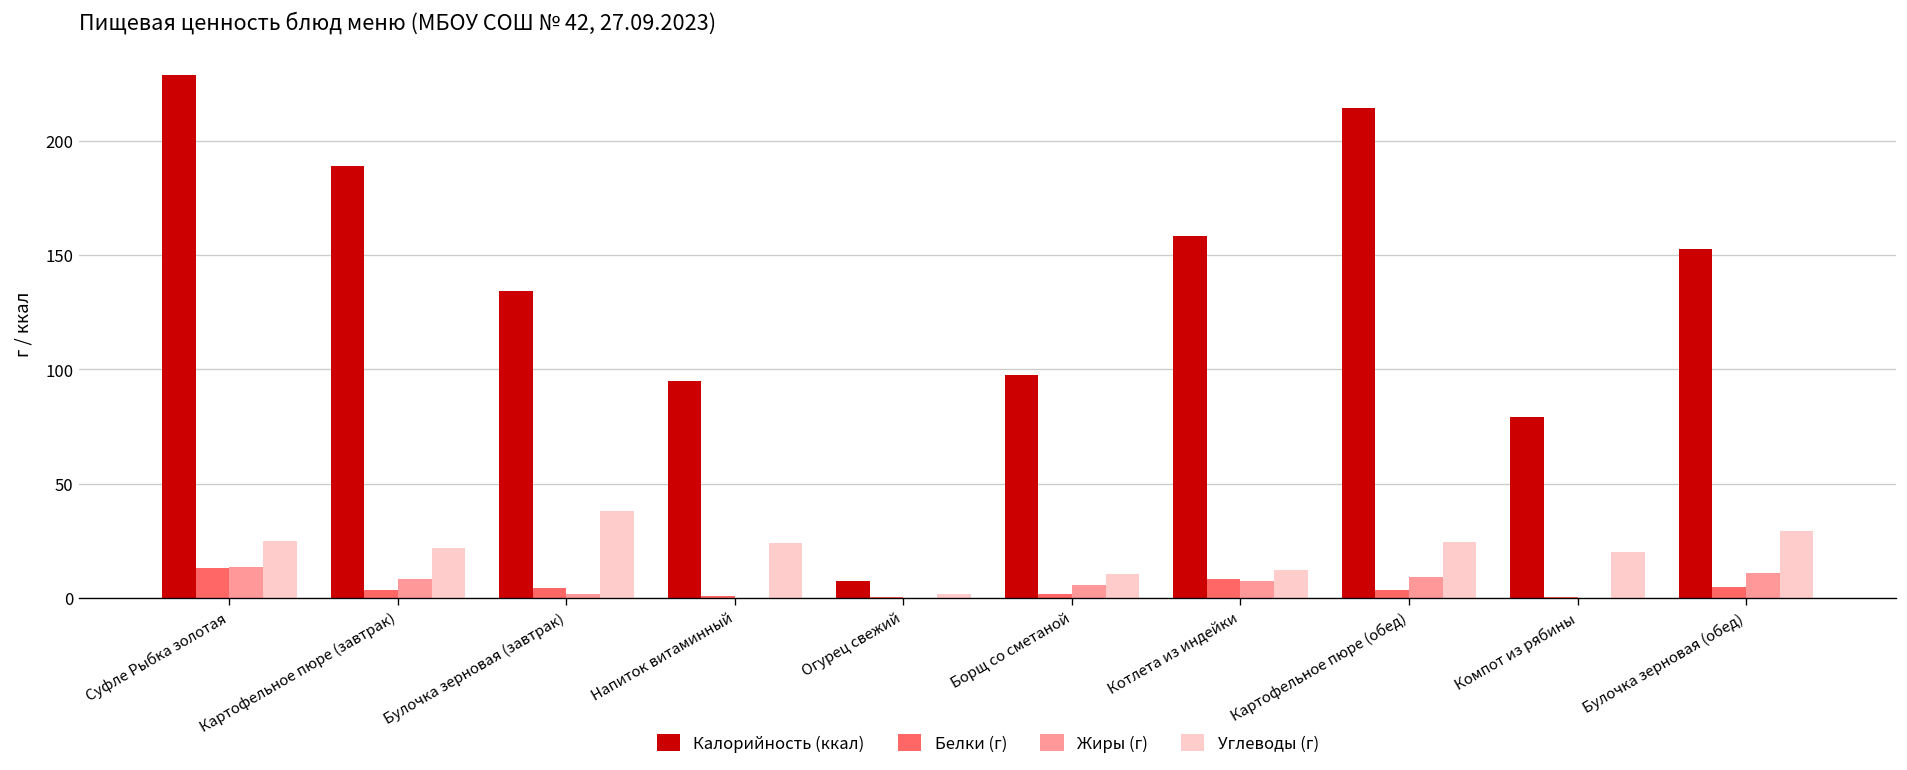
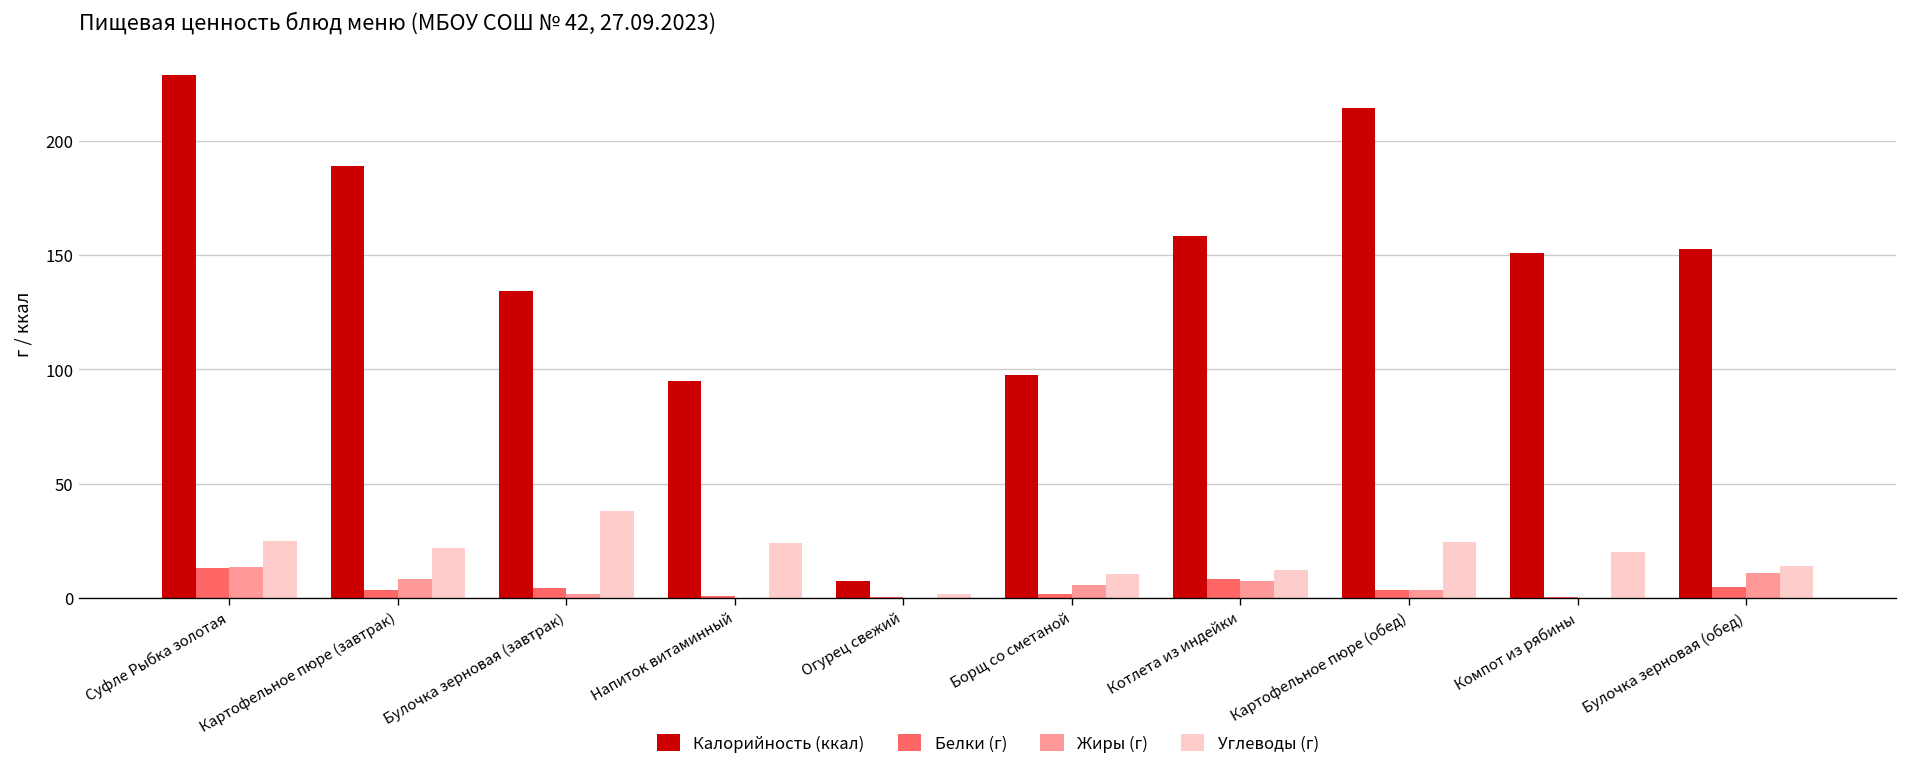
Жиры (г), Картофельное пюре (обед): 9 -> 4
Калорийность (ккал), Компот из рябины: 79 -> 151
Углеводы (г), Булочка зерновая (обед): 29 -> 14
